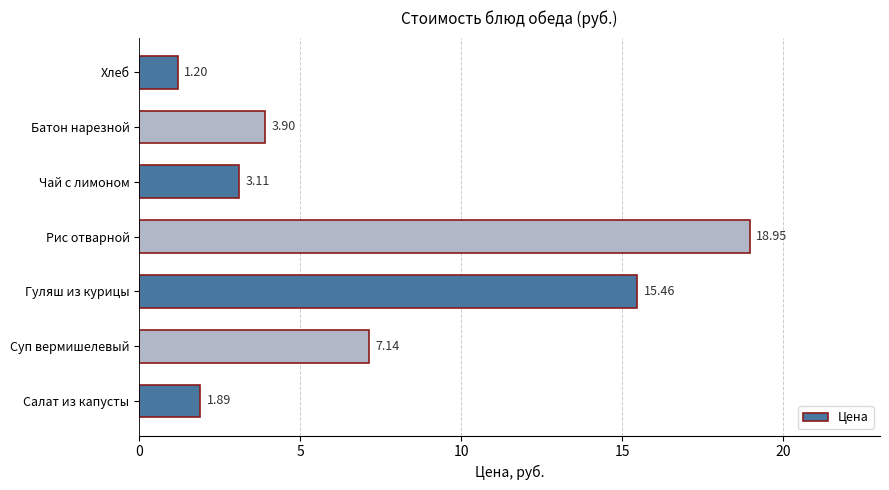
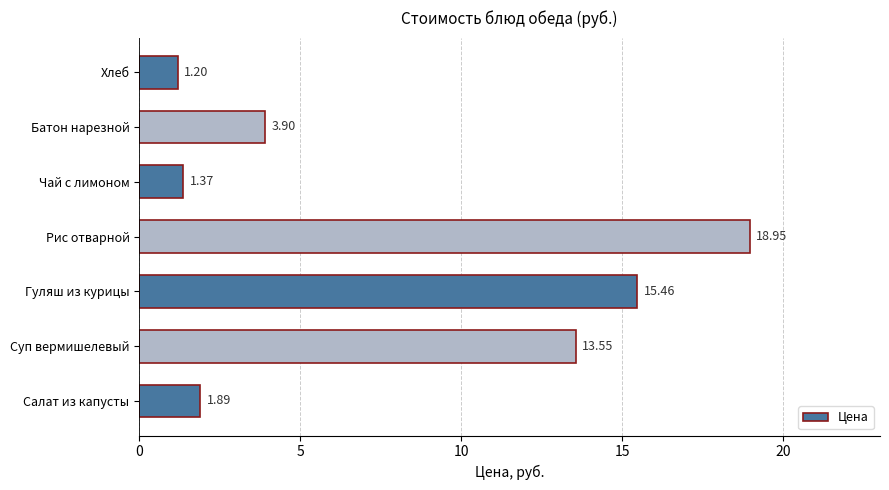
Чай с лимоном: 3.11 -> 1.37
Суп вермишелевый: 7.14 -> 13.55
